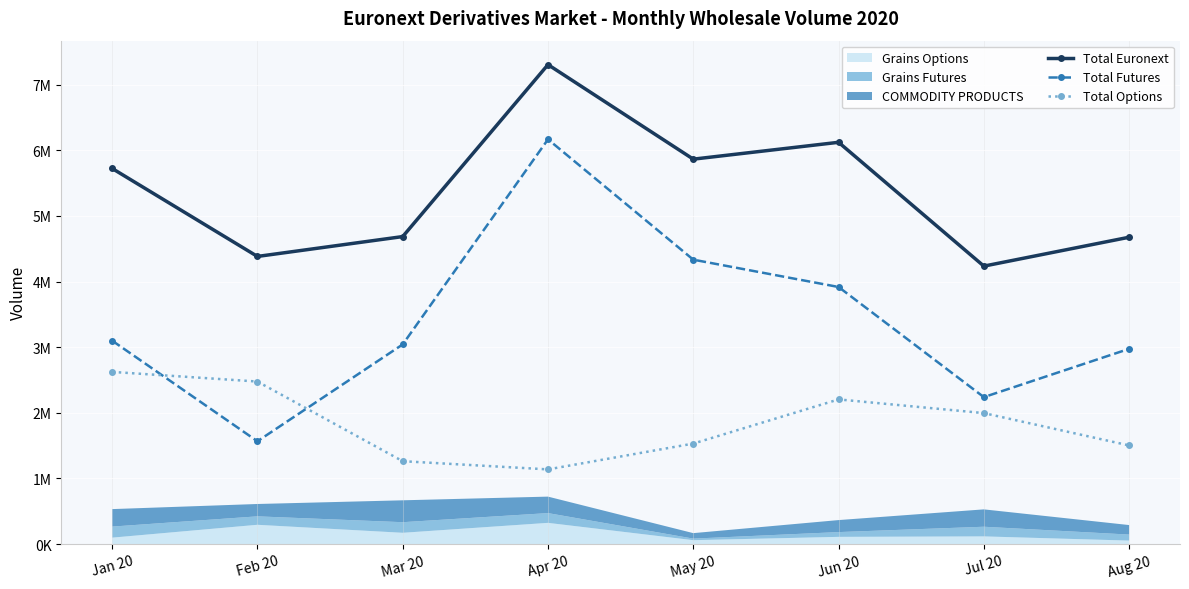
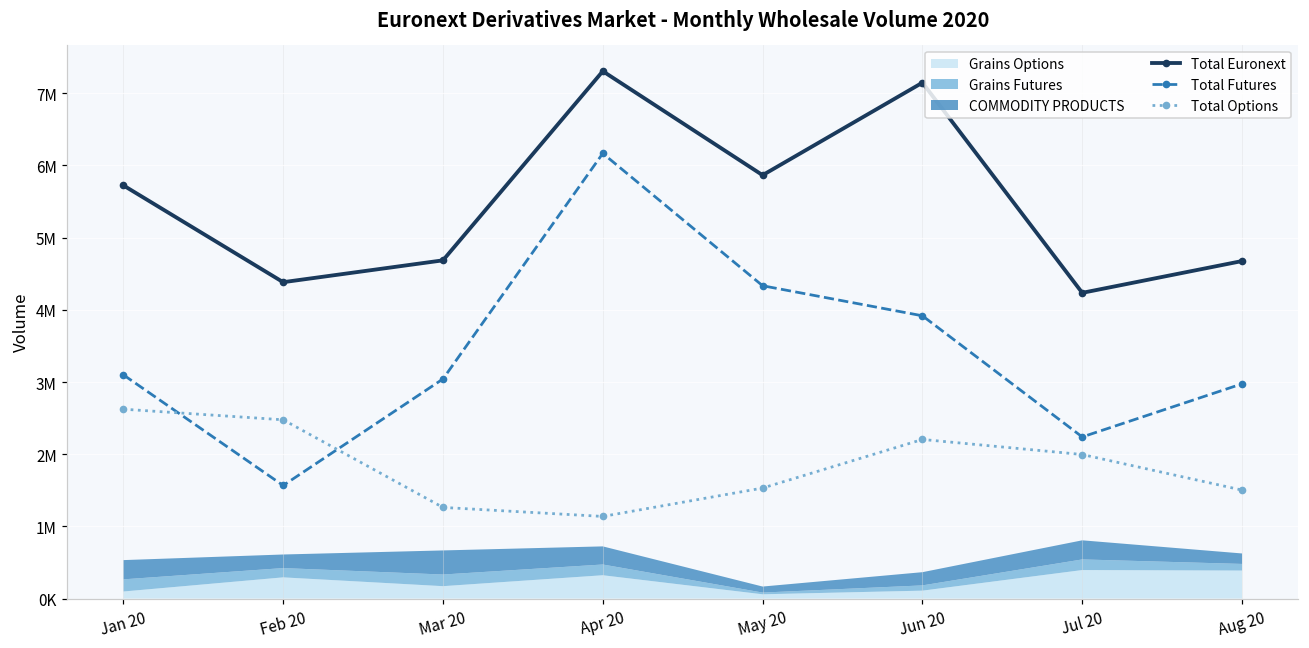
Total Euronext, Jun 20: 6100000 -> 7100000
Grains Options, Jul 20: 100000 -> 400000
Grains Options, Aug 20: 100000 -> 400000
